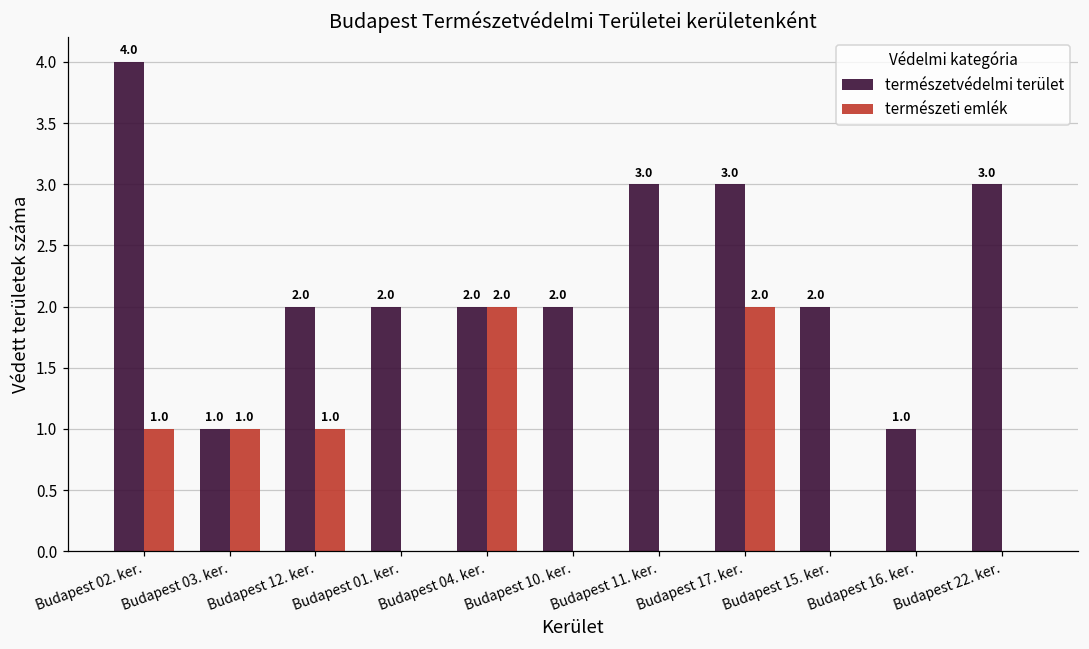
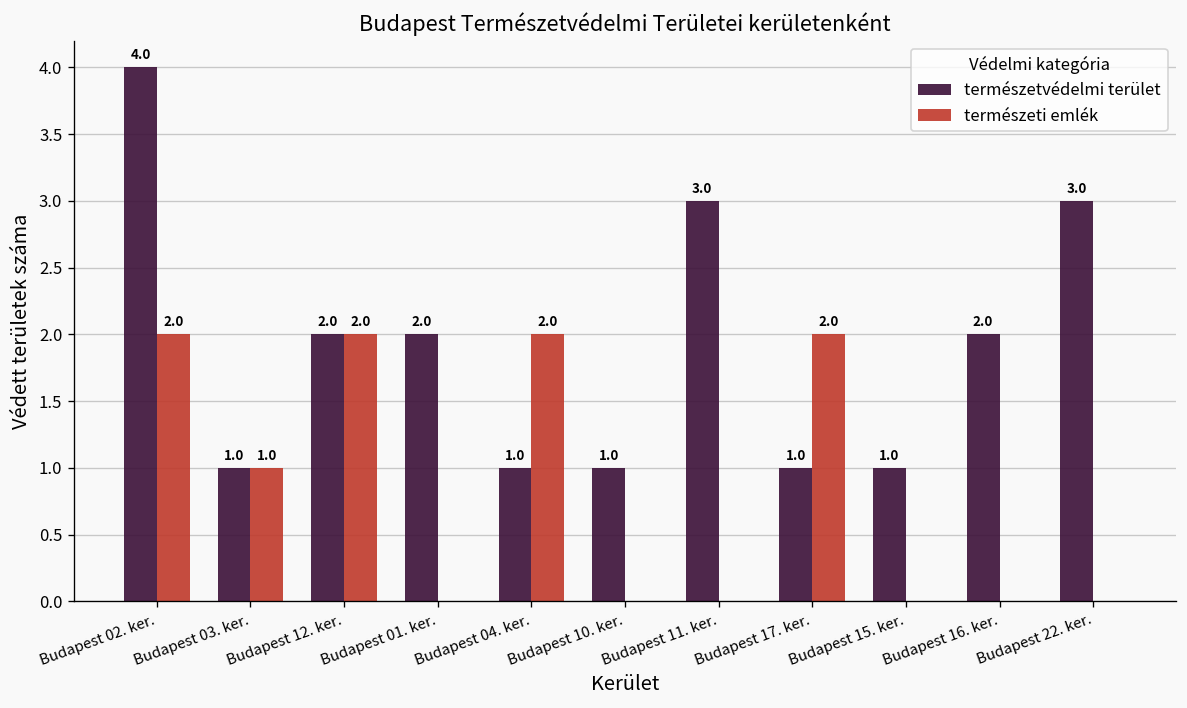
természeti emlék, Budapest 02. ker.: 1.0 -> 2.0
természeti emlék, Budapest 12. ker.: 1.0 -> 2.0
természetvédelmi terület, Budapest 04. ker.: 2.0 -> 1.0
természetvédelmi terület, Budapest 10. ker.: 2.0 -> 1.0
természetvédelmi terület, Budapest 17. ker.: 3.0 -> 1.0
természetvédelmi terület, Budapest 15. ker.: 2.0 -> 1.0
természetvédelmi terület, Budapest 16. ker.: 1.0 -> 2.0
